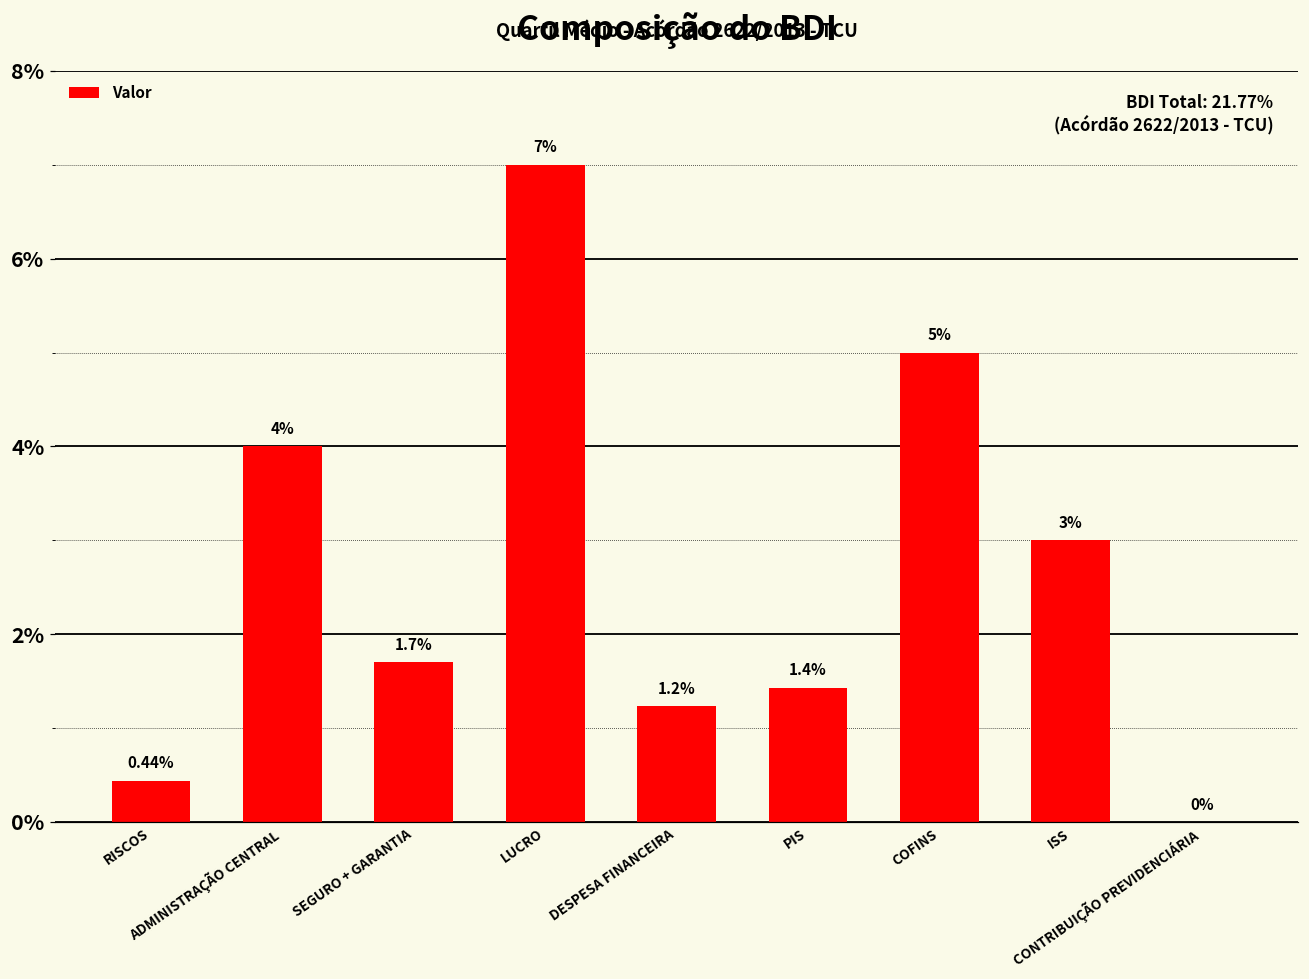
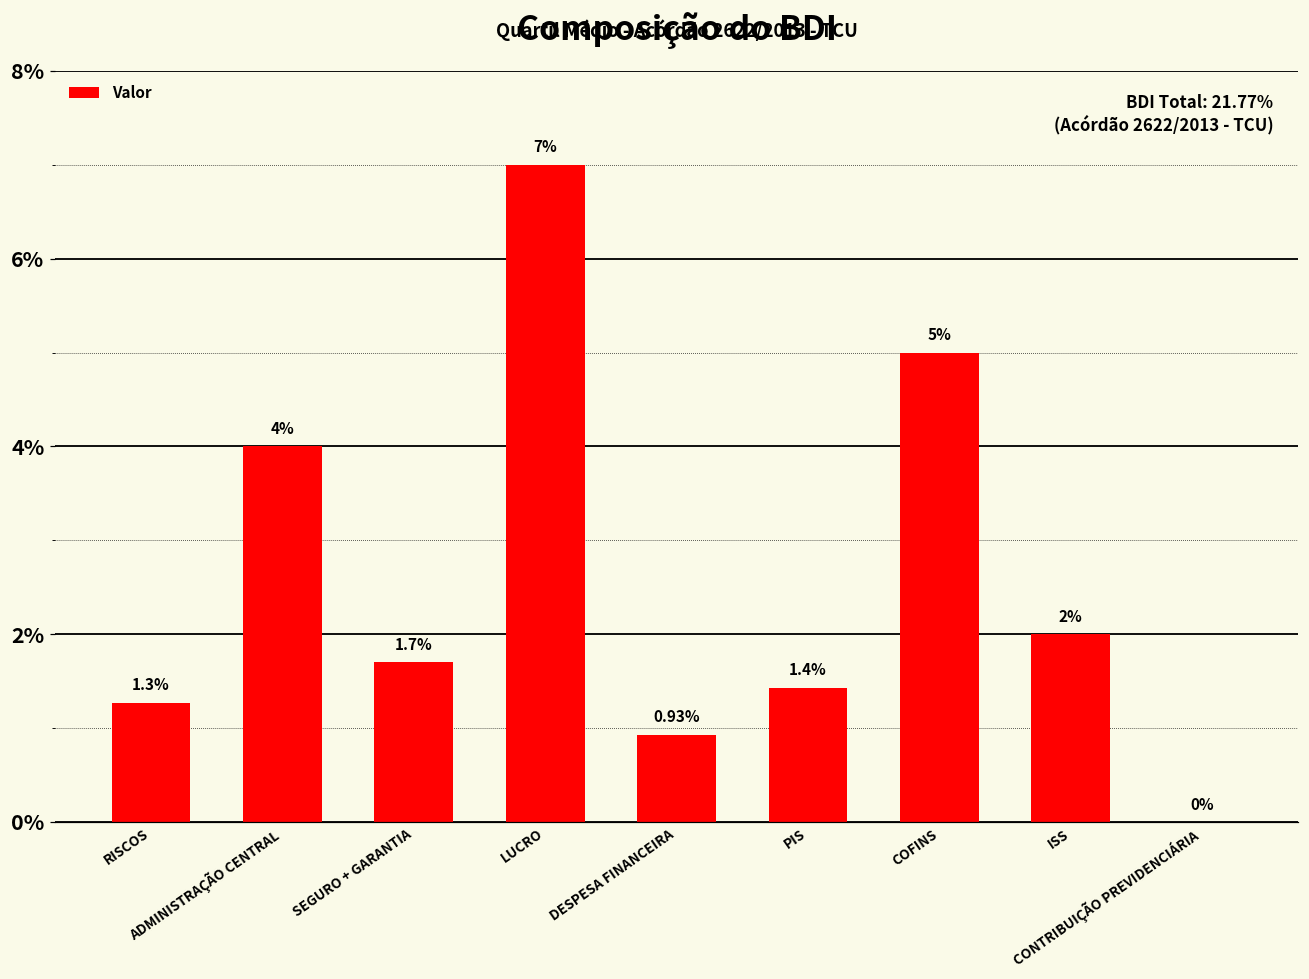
RISCOS: 0.44% -> 1.3%
DESPESA FINANCEIRA: 1.2% -> 0.93%
ISS: 3% -> 2%
